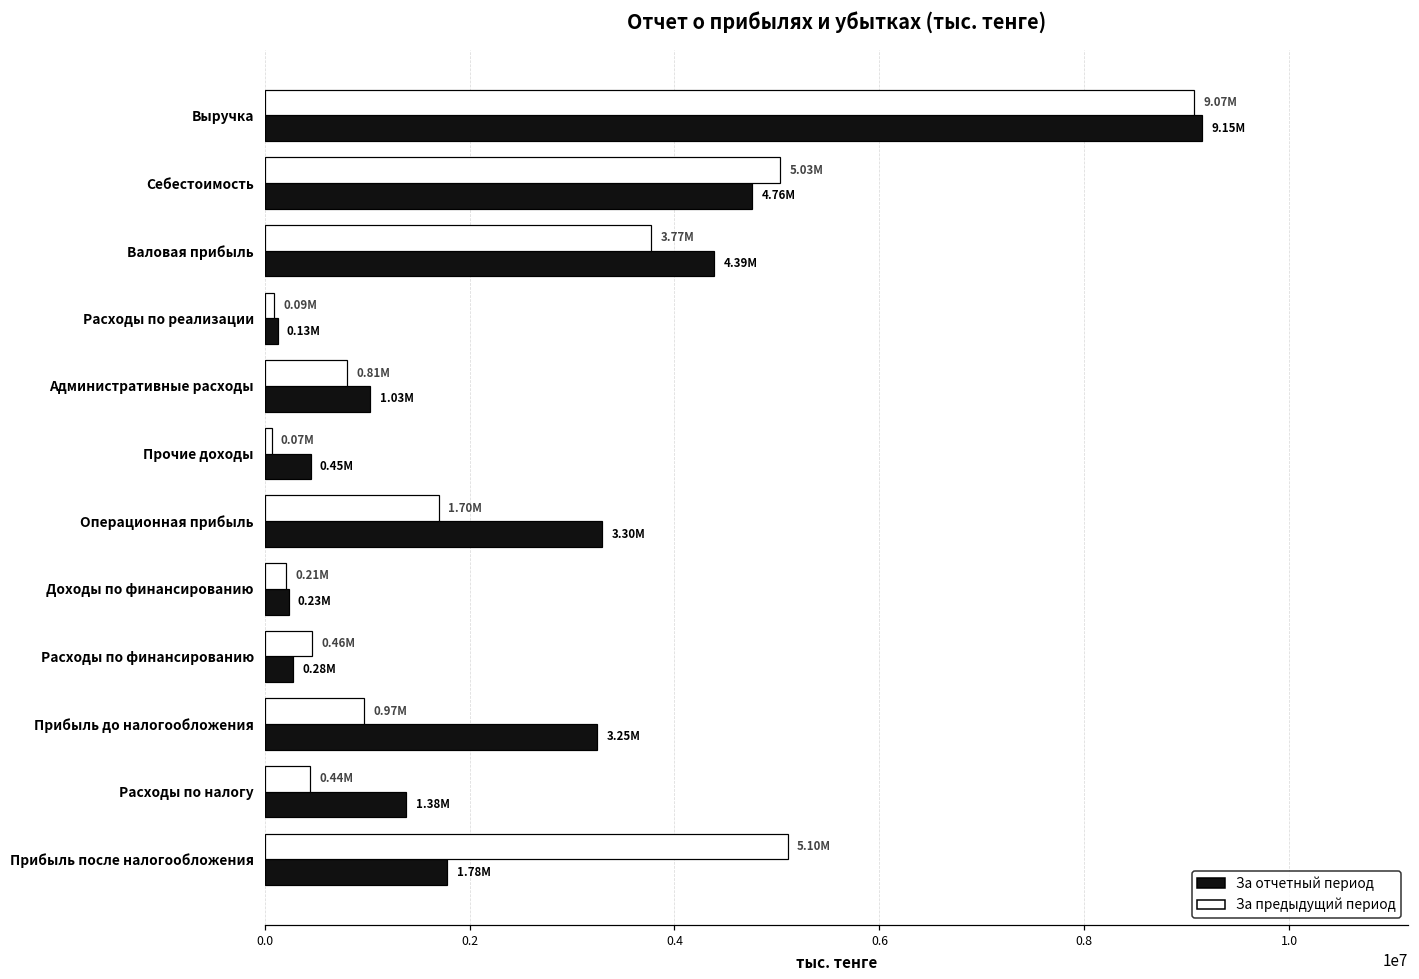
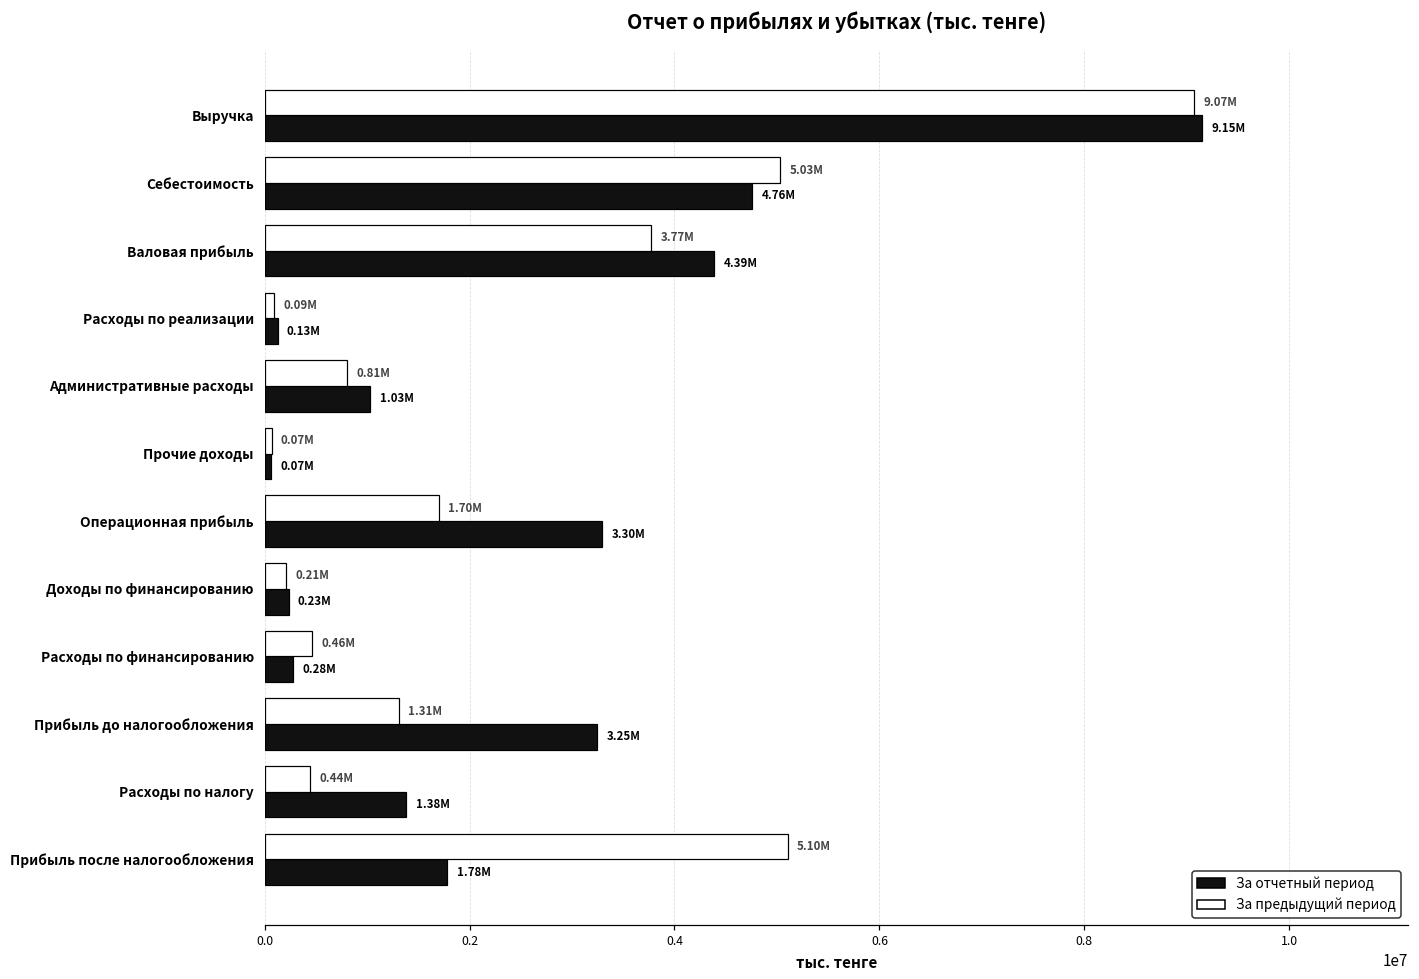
За отчетный период, Прочие доходы: 0.45M -> 0.07M
За предыдущий период, Прибыль до налогообложения: 0.97M -> 1.31M
